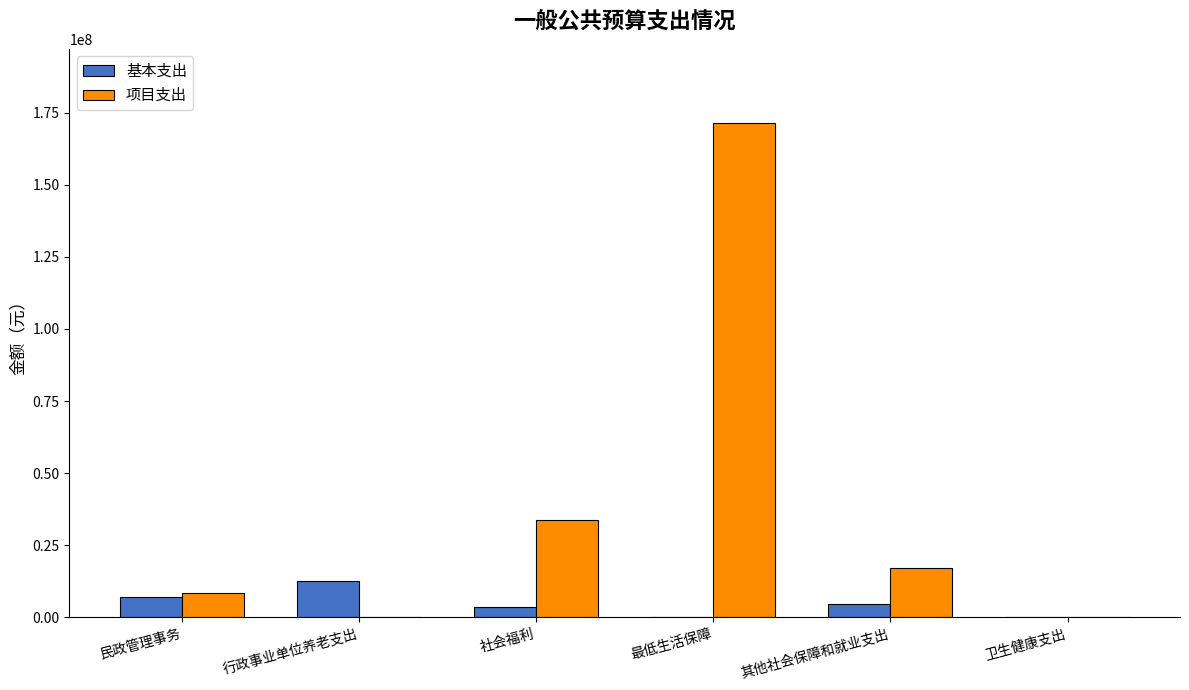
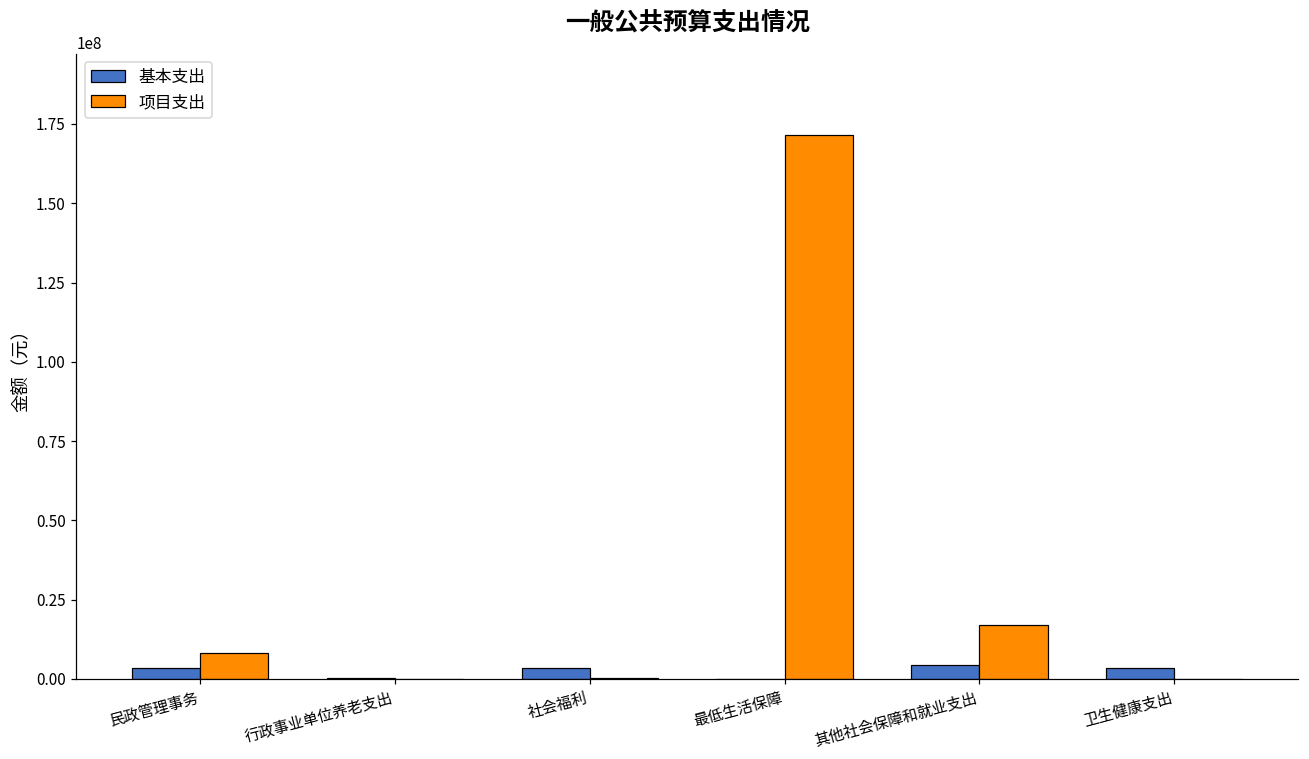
基本支出, 民政管理事务: 7000000 -> 4000000
基本支出, 行政事业单位养老支出: 13000000 -> 0
项目支出, 社会福利: 34000000 -> 0
基本支出, 卫生健康支出: 0 -> 4000000
